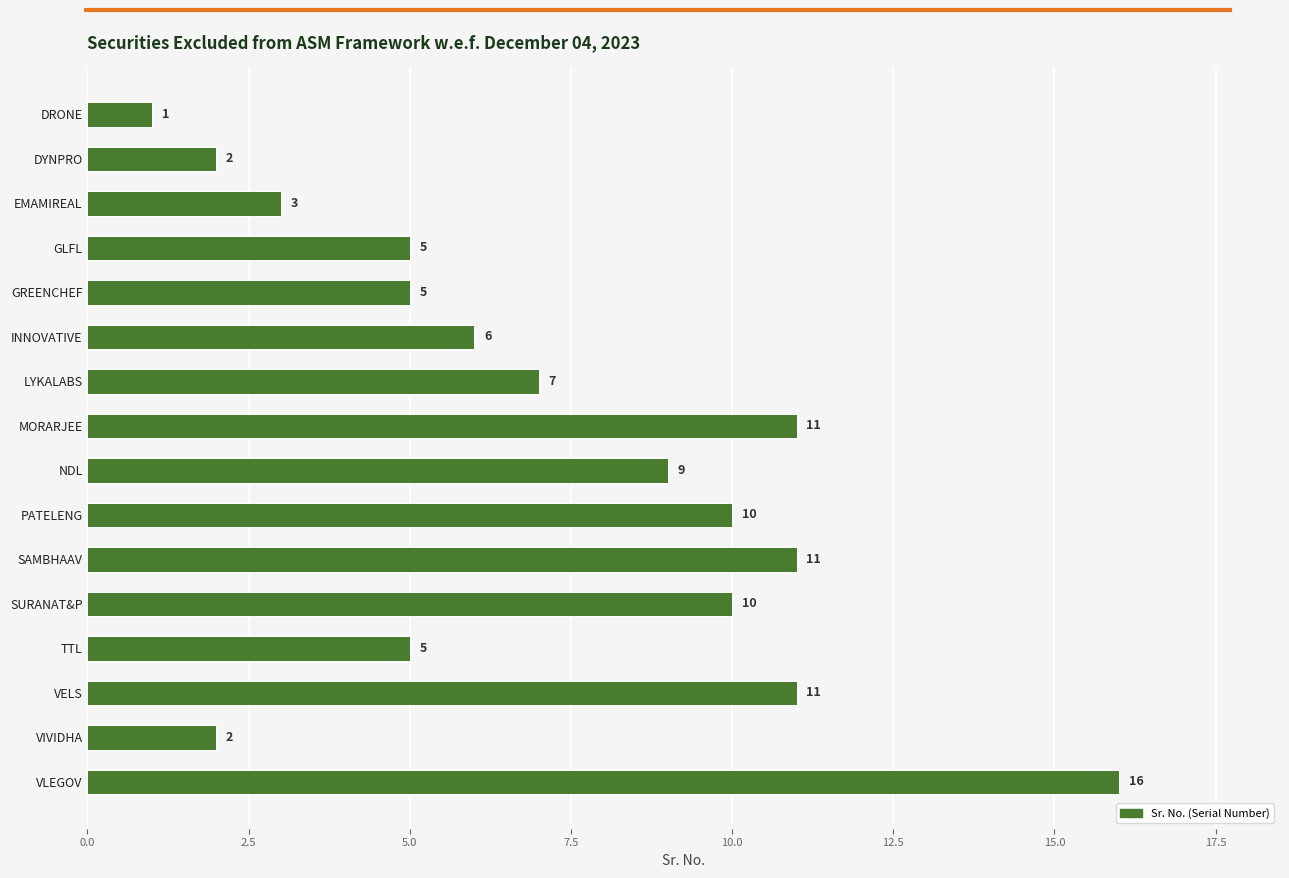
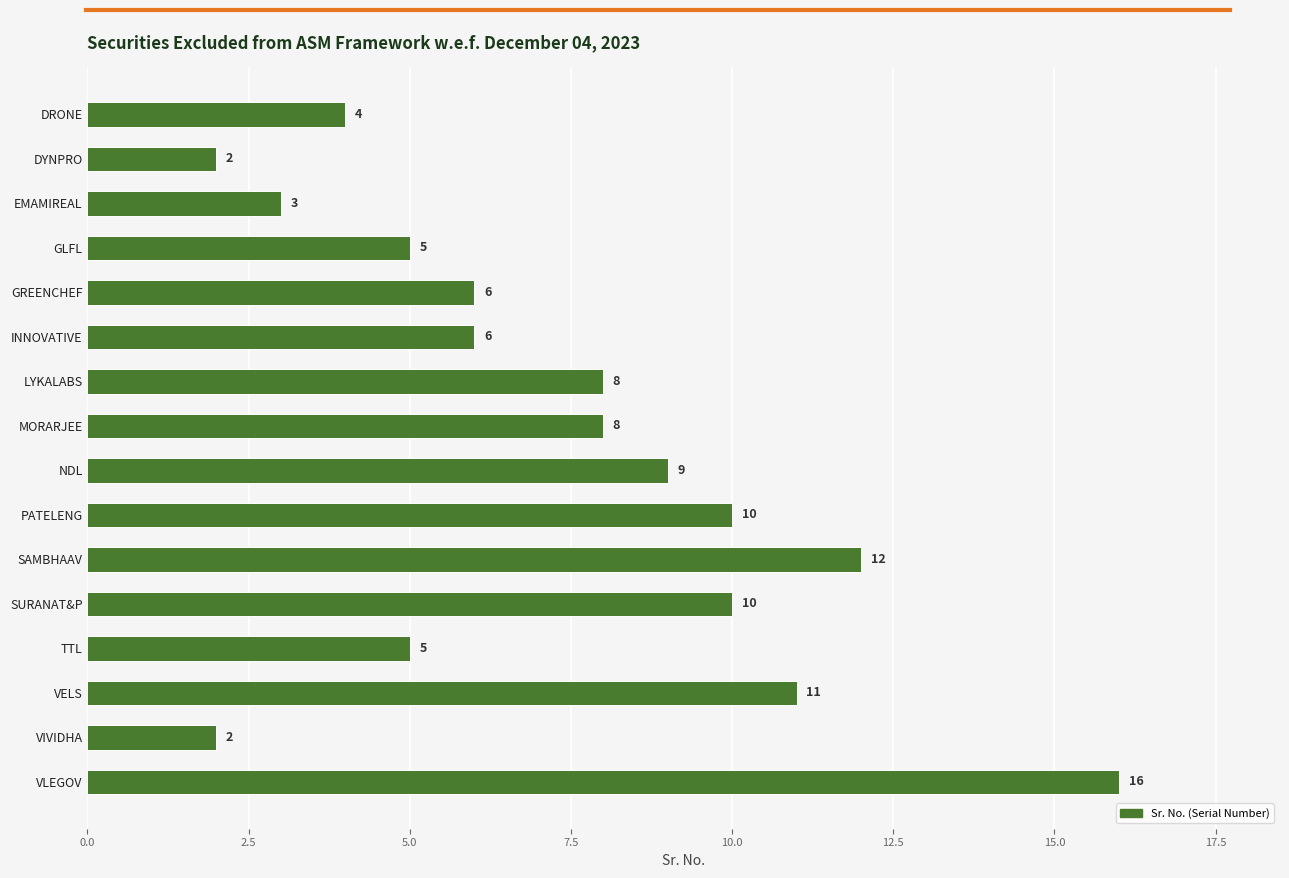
DRONE: 1 -> 4
GREENCHEF: 5 -> 6
LYKALABS: 7 -> 8
MORARJEE: 11 -> 8
SAMBHAAV: 11 -> 12
